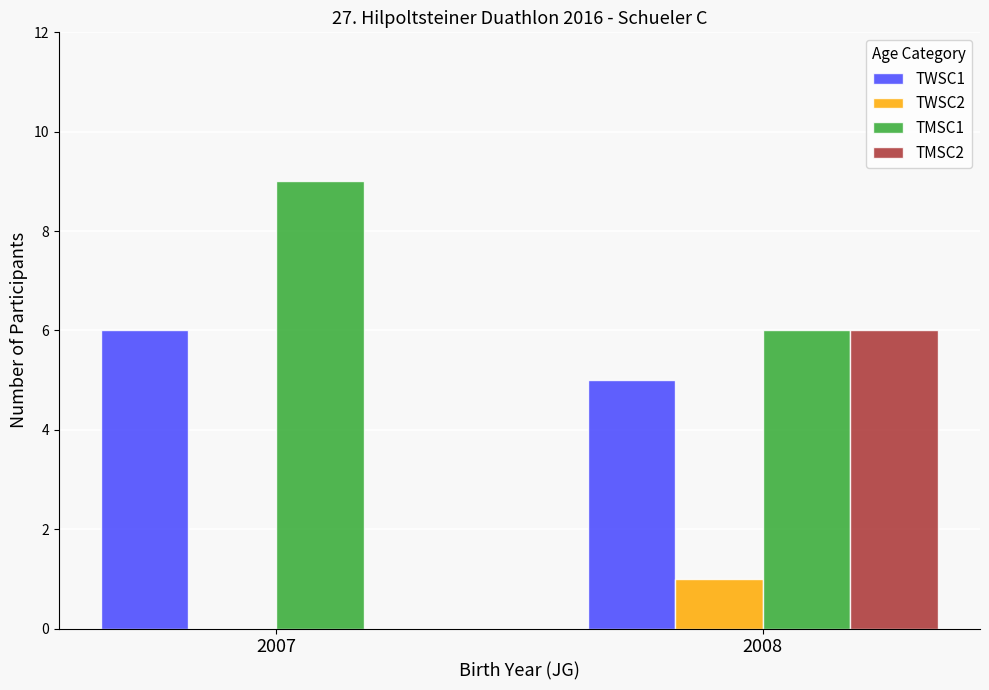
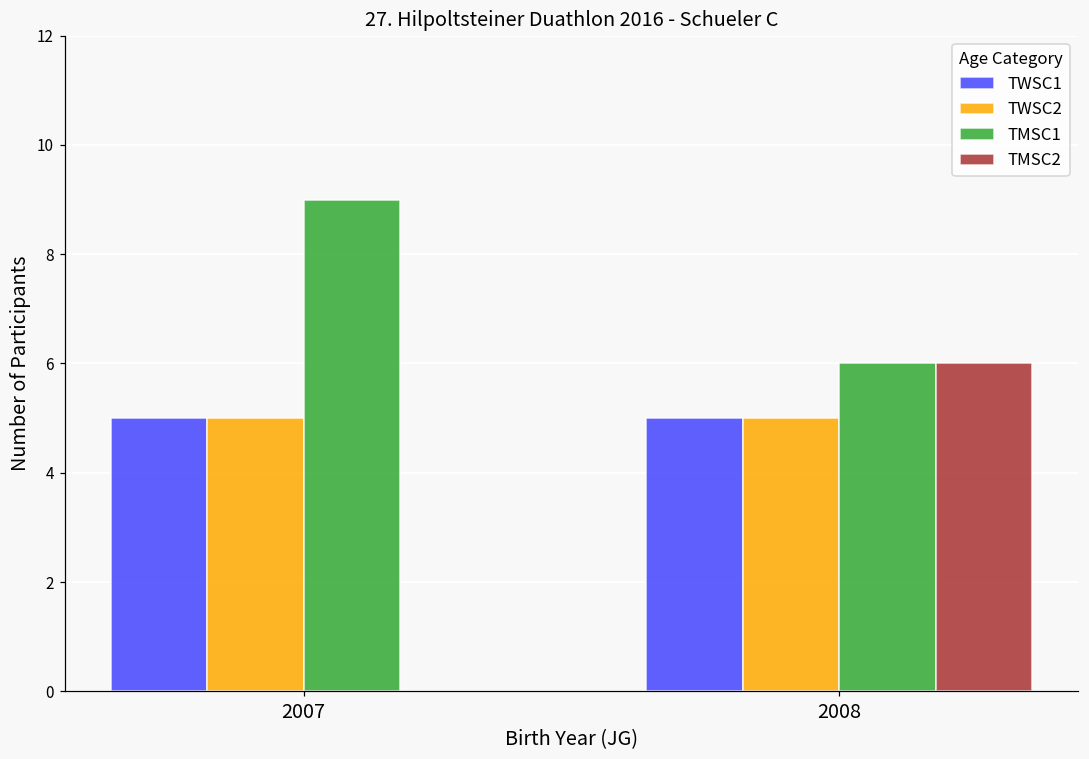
TWSC1, 2007: 6 -> 5
TWSC2, 2007: 0 -> 5
TWSC2, 2008: 1 -> 5
